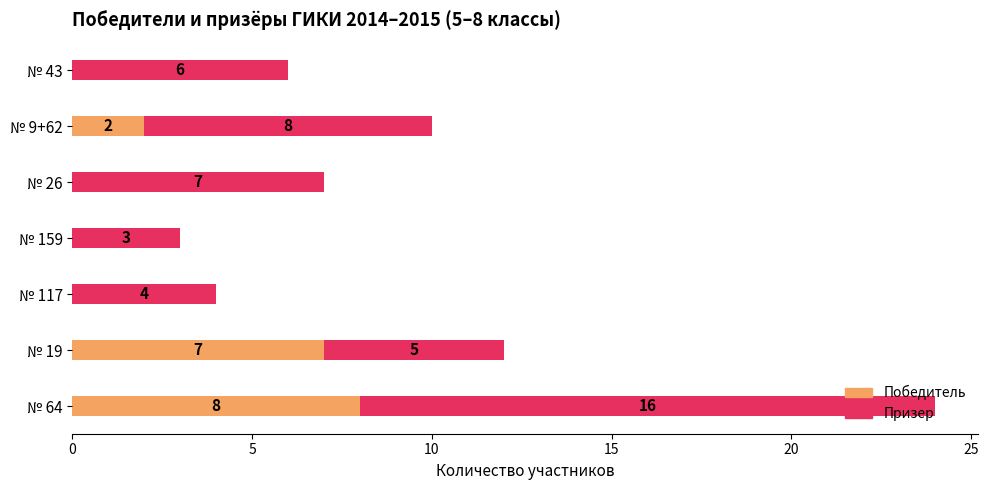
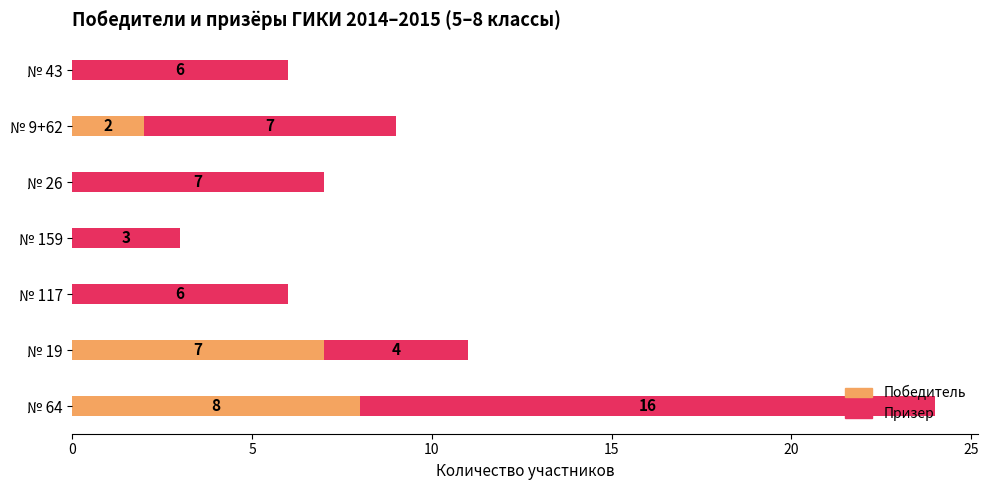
Призер, № 9+62: 8 -> 7
Призер, № 117: 4 -> 6
Призер, № 19: 5 -> 4
